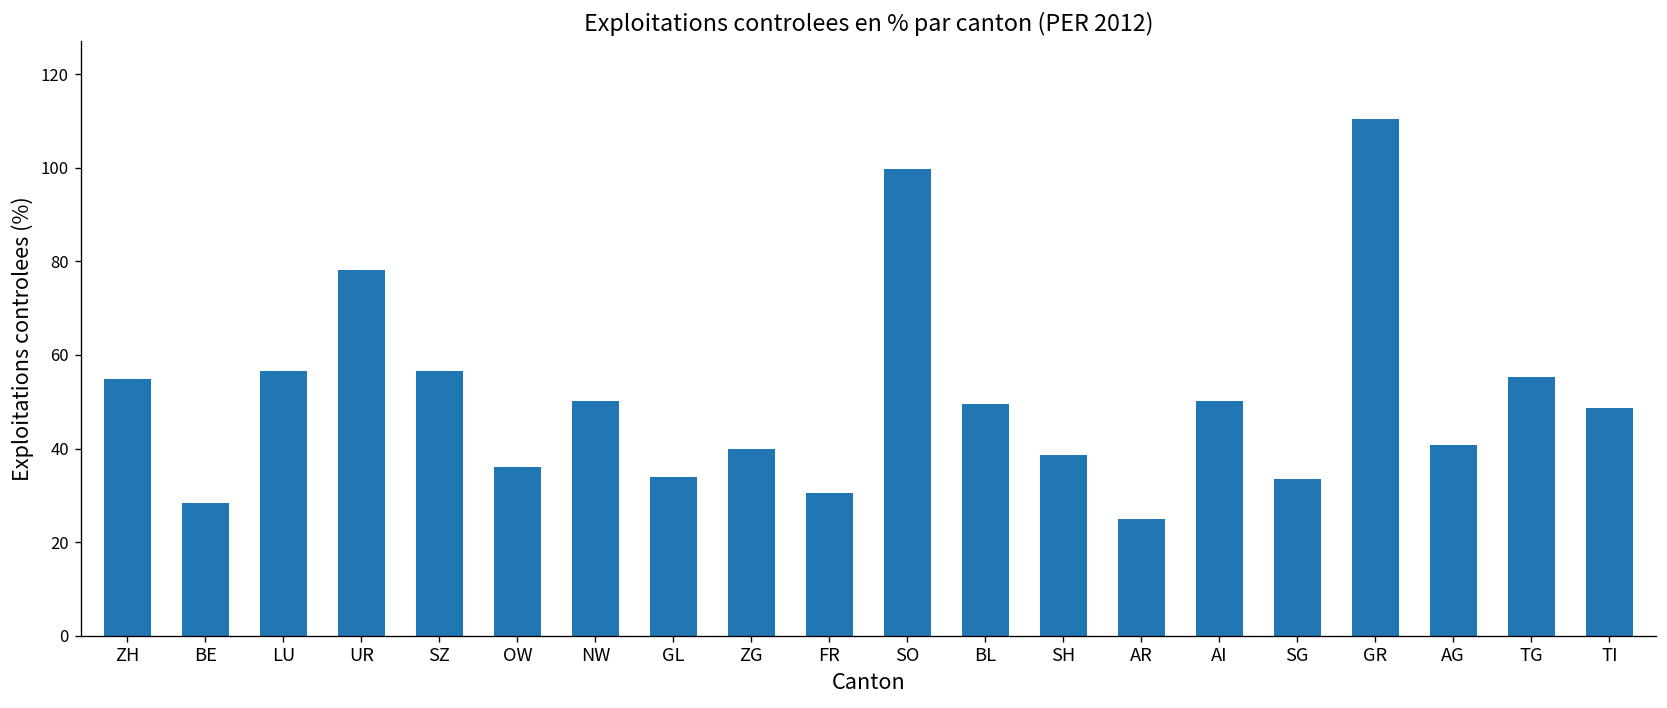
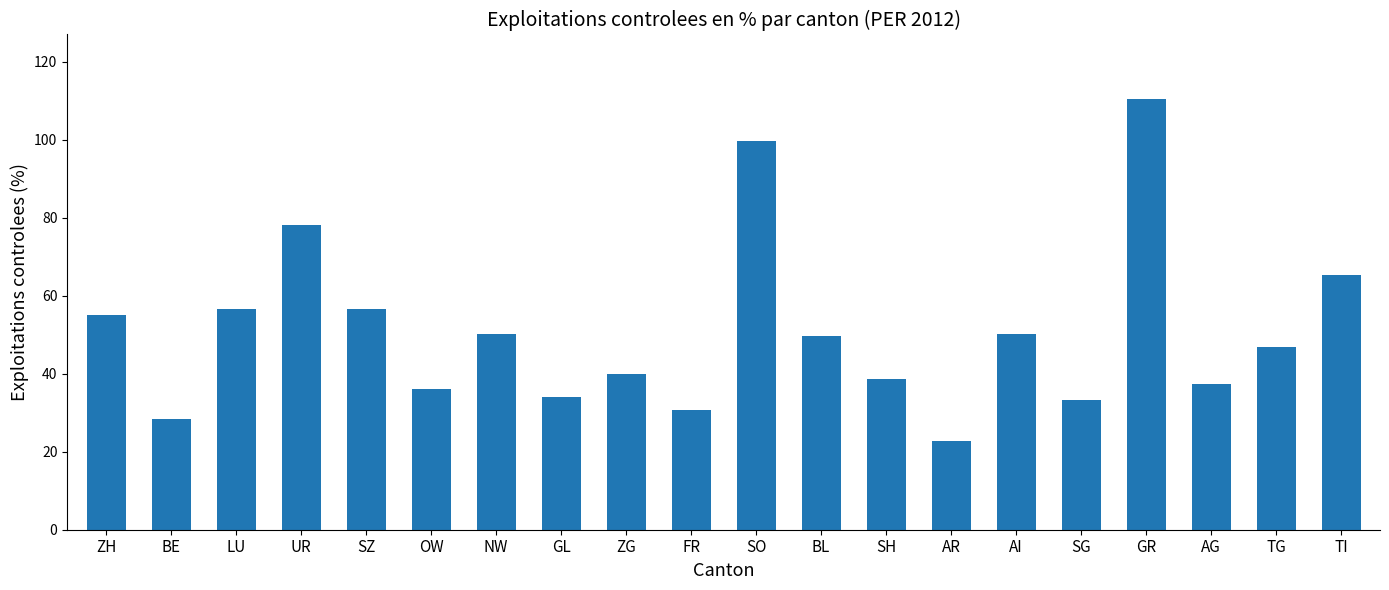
AR: 25 -> 23
AG: 41 -> 37
TG: 55 -> 47
TI: 49 -> 65
